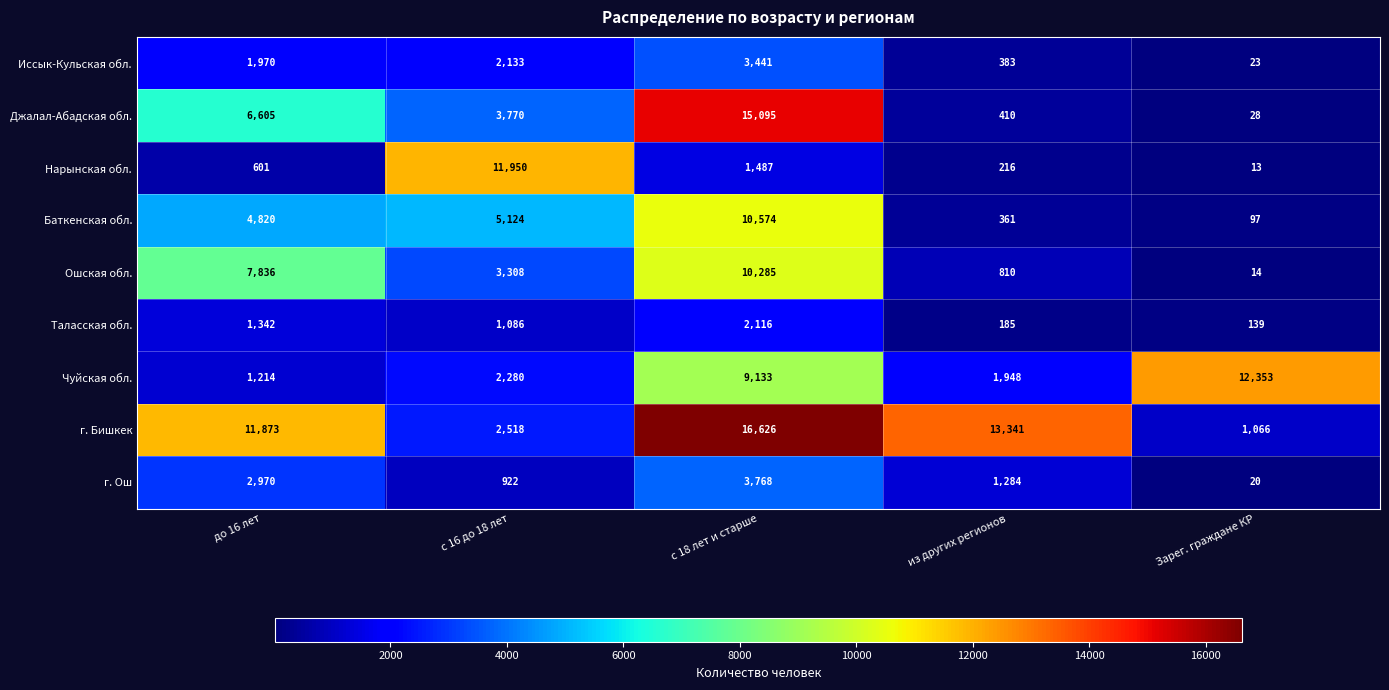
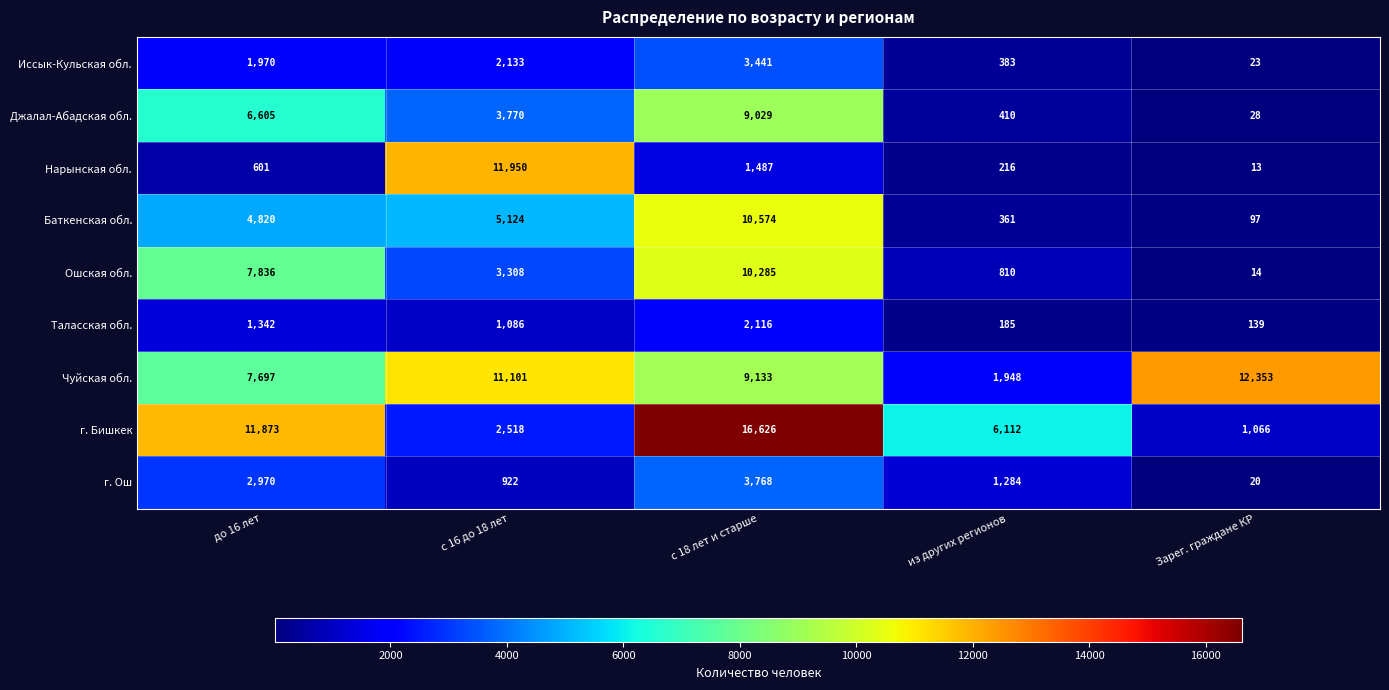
Джалал-Абадская обл., с 18 лет и старше: 15,095 -> 9,029
Чуйская обл., до 16 лет: 1,214 -> 7,697
Чуйская обл., с 16 до 18 лет: 2,280 -> 11,101
г. Бишкек, из других регионов: 13,341 -> 6,112
